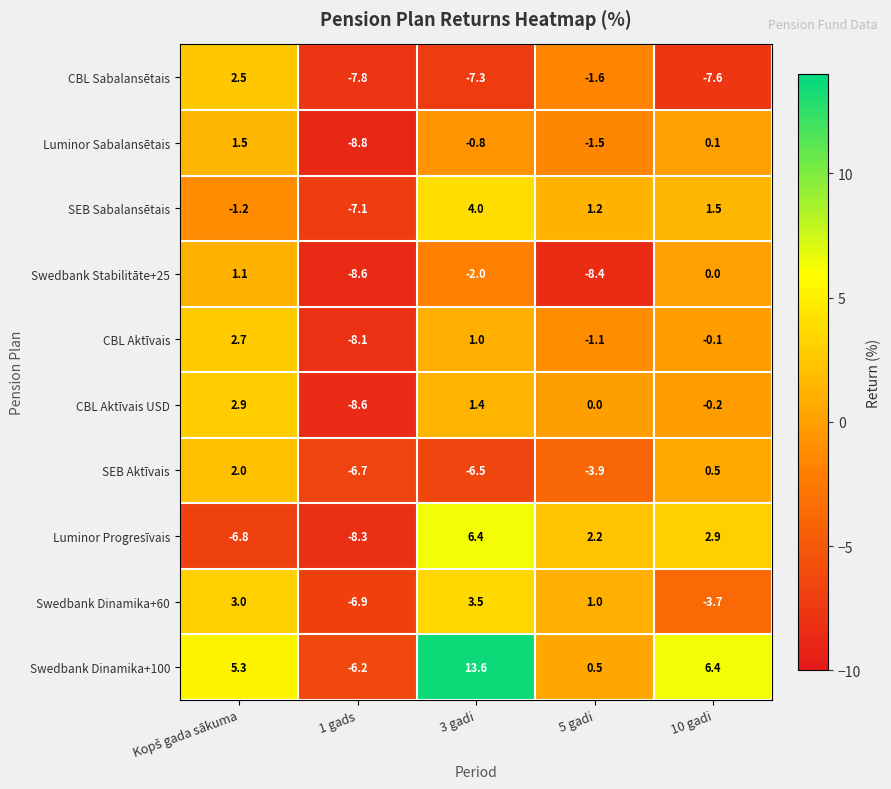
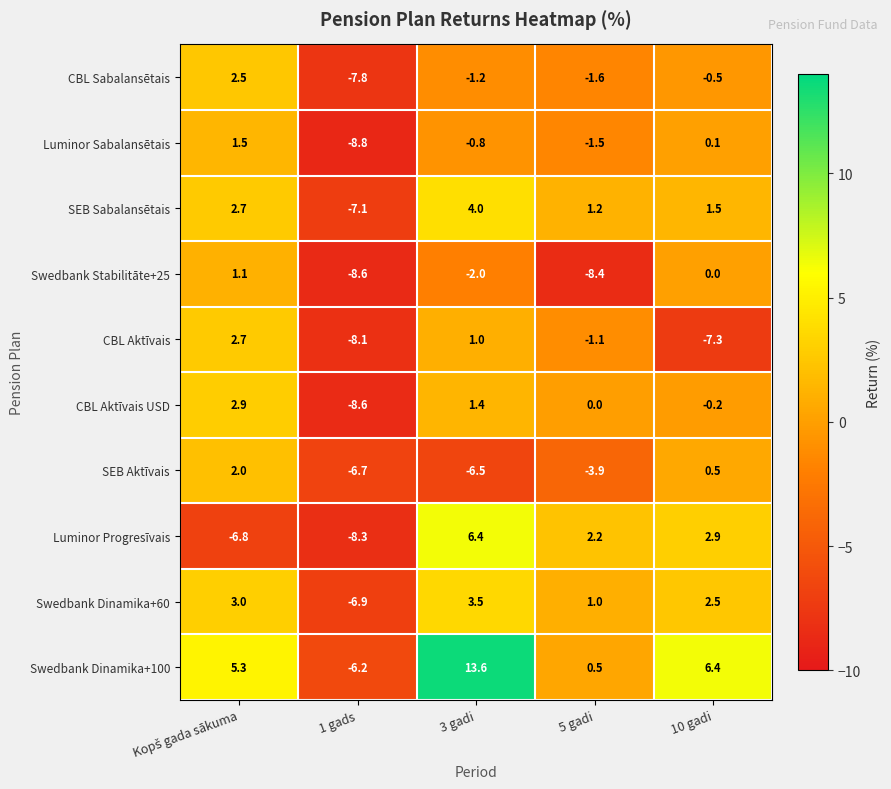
CBL Sabalansētais, 3 gadi: -7.3 -> -1.2
CBL Sabalansētais, 10 gadi: -7.6 -> -0.5
SEB Sabalansētais, Kopš gada sākuma: -1.2 -> 2.7
CBL Aktīvais, 10 gadi: -0.1 -> -7.3
Swedbank Dinamika+60, 10 gadi: -3.7 -> 2.5
